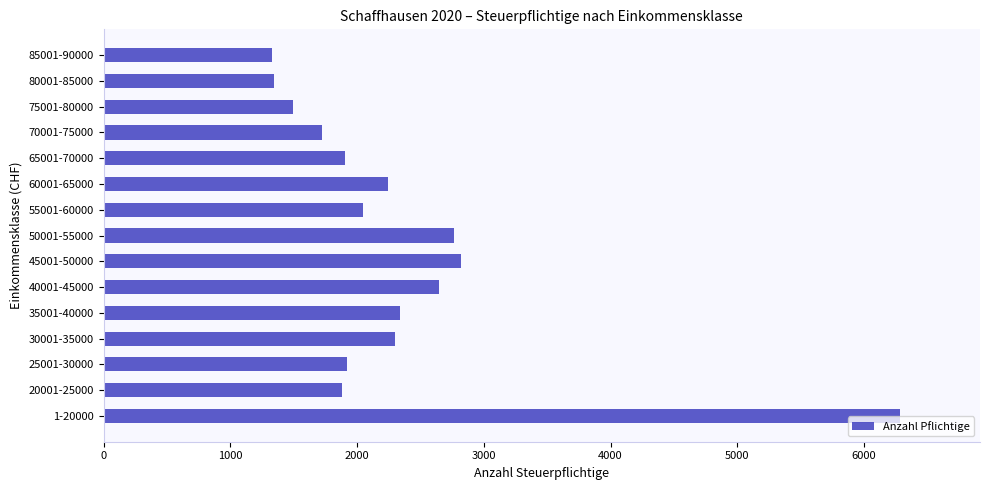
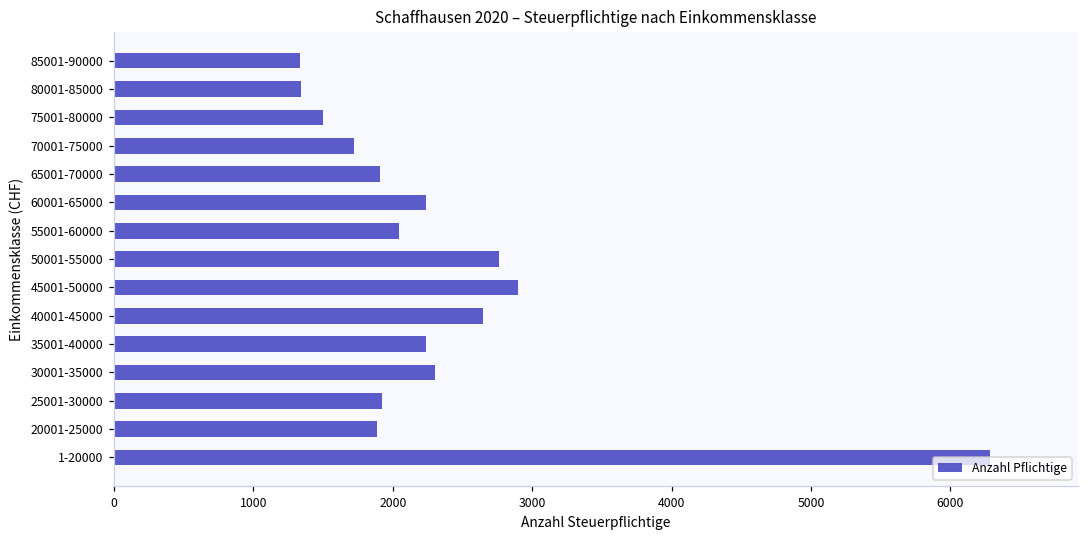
45001-50000: 2820 -> 2900
35001-40000: 2340 -> 2240
